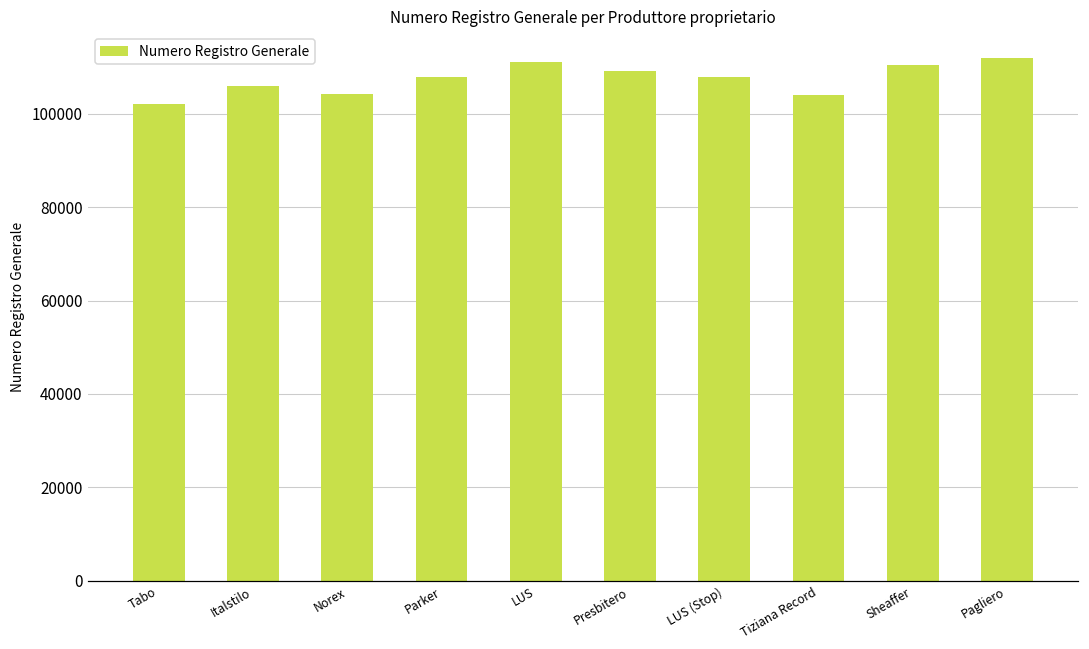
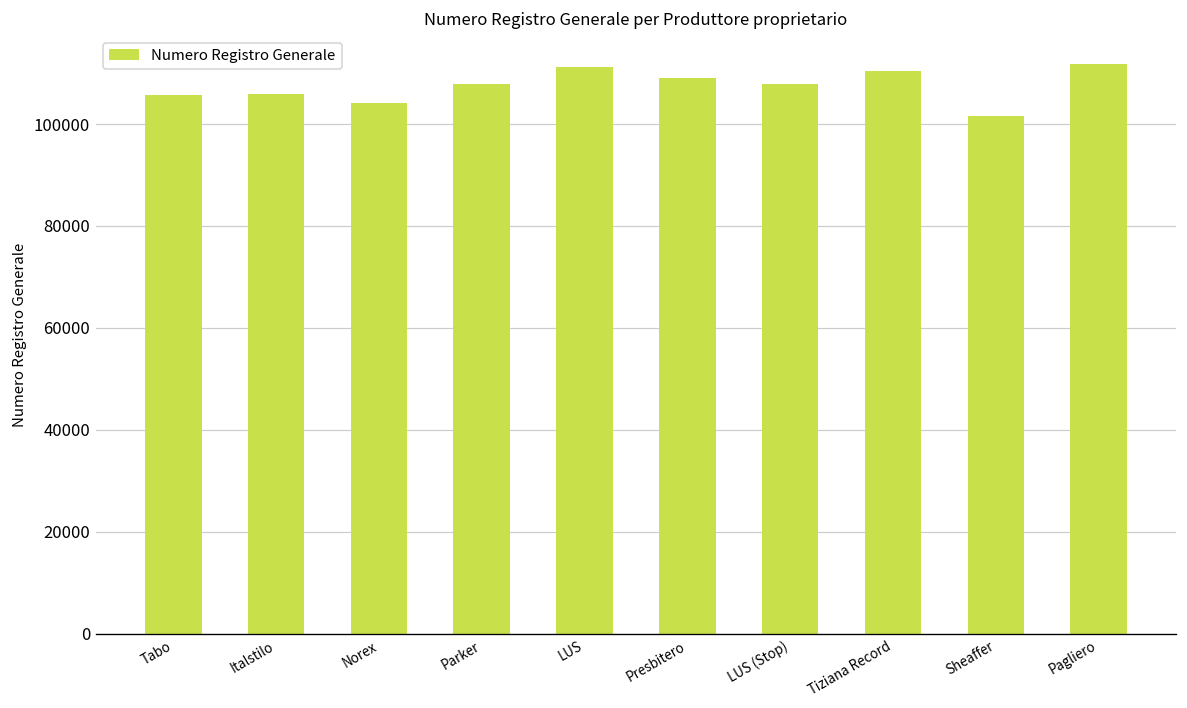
Tabo: 102000 -> 106000
Tiziana Record: 104000 -> 110000
Sheaffer: 111000 -> 102000
